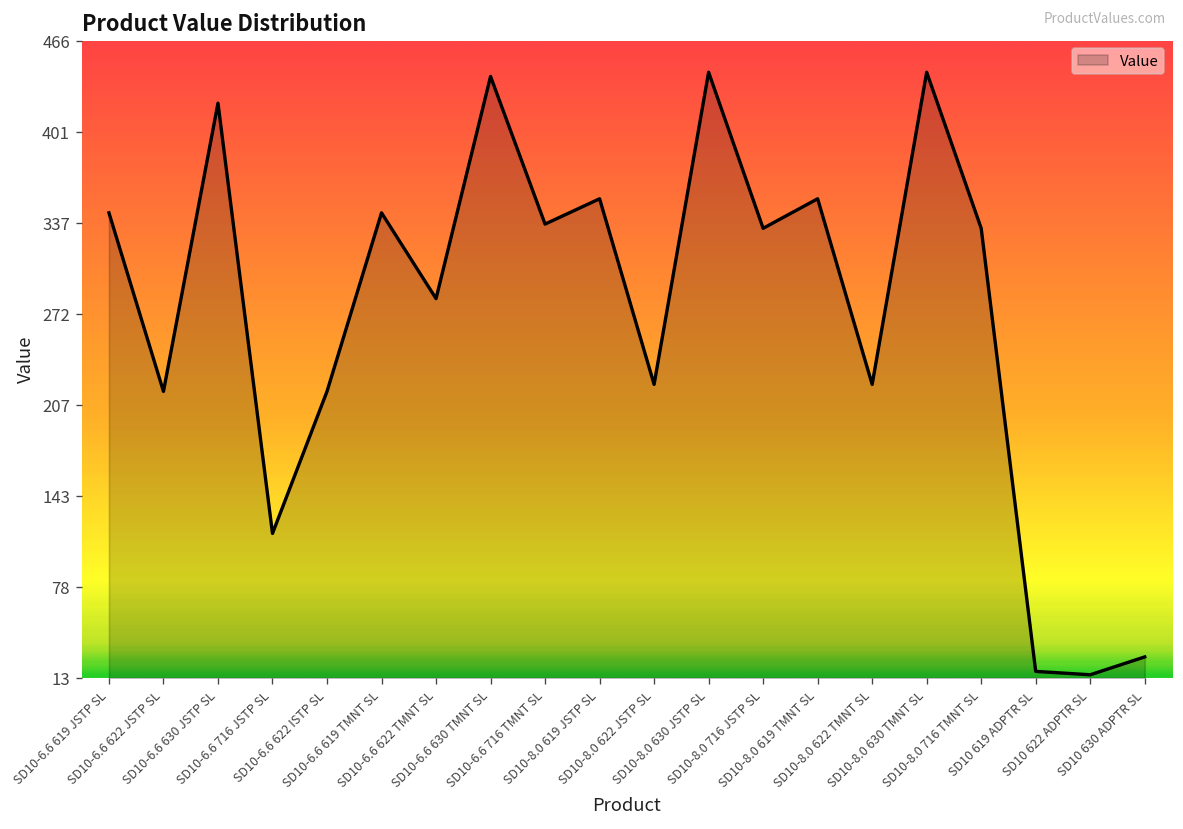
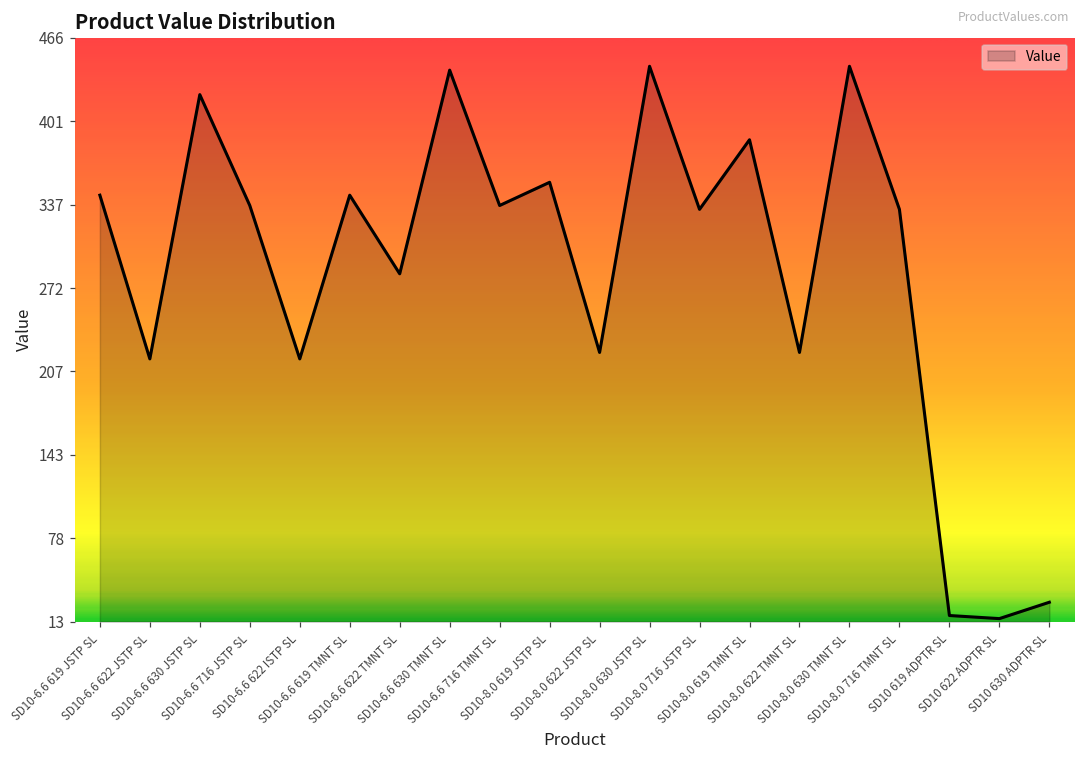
SD10-6.6 716 JSTP SL: 116 -> 336
SD10-8.0 619 TMNT SL: 354 -> 387
